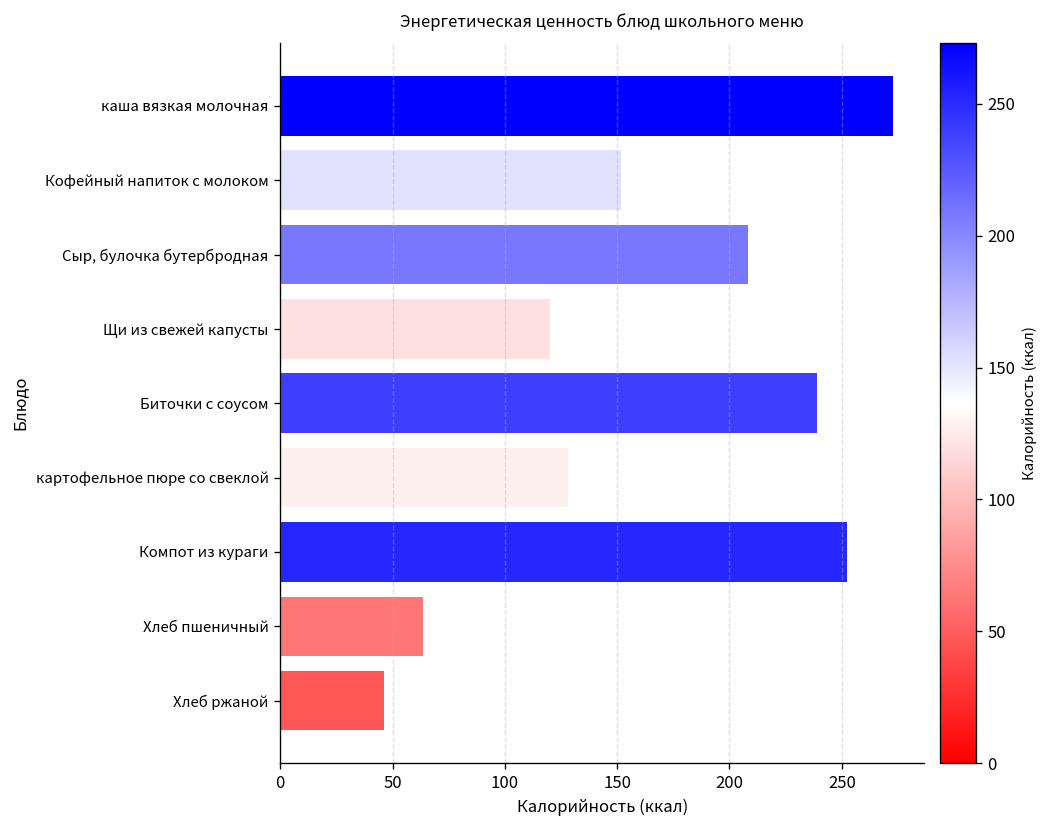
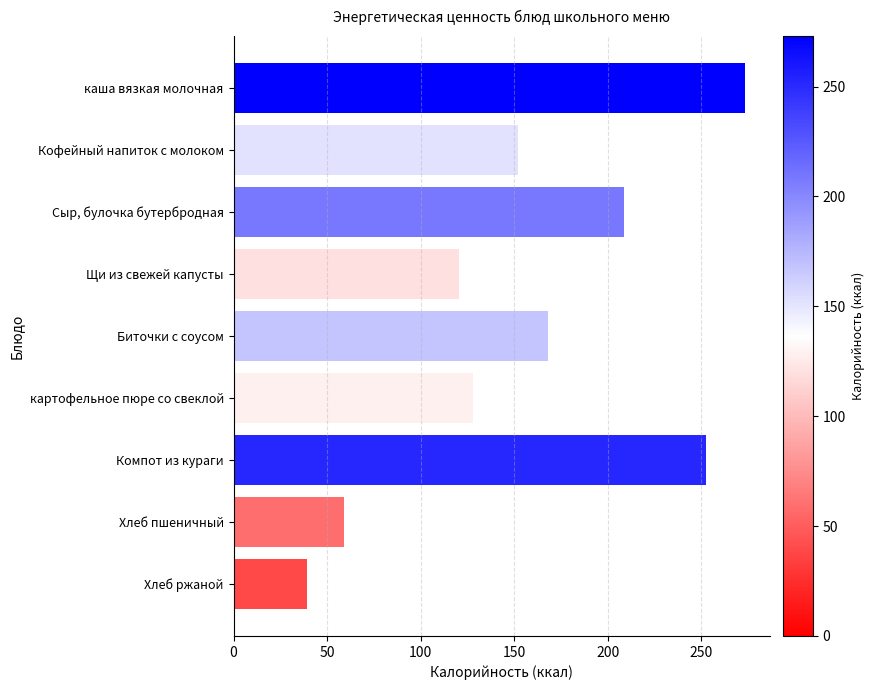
Биточки с соусом: 239 -> 168
Хлеб пшеничный: 64 -> 59
Хлеб ржаной: 46 -> 39
